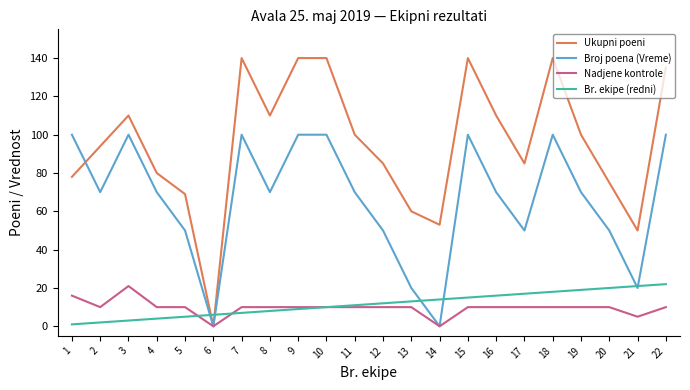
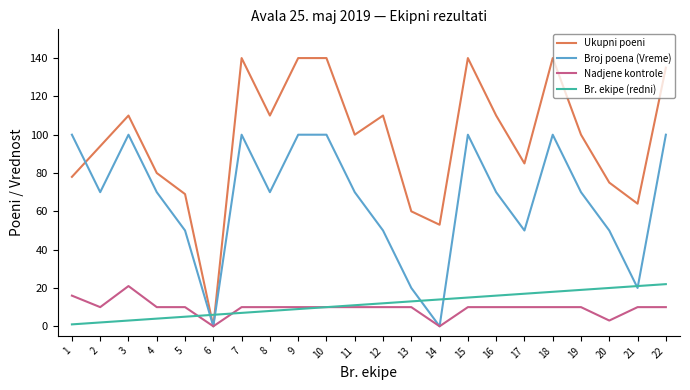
Ukupni poeni, 12: 85 -> 110
Nadjene kontrole, 20: 10 -> 3
Ukupni poeni, 21: 50 -> 64
Nadjene kontrole, 21: 5 -> 10
